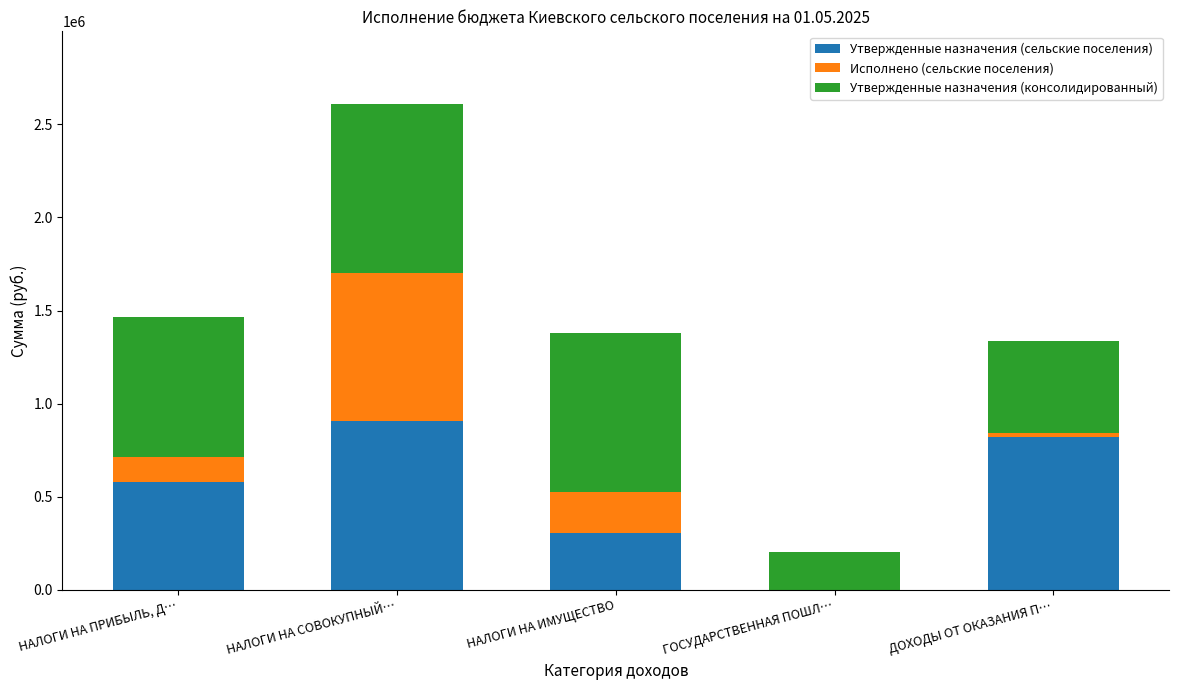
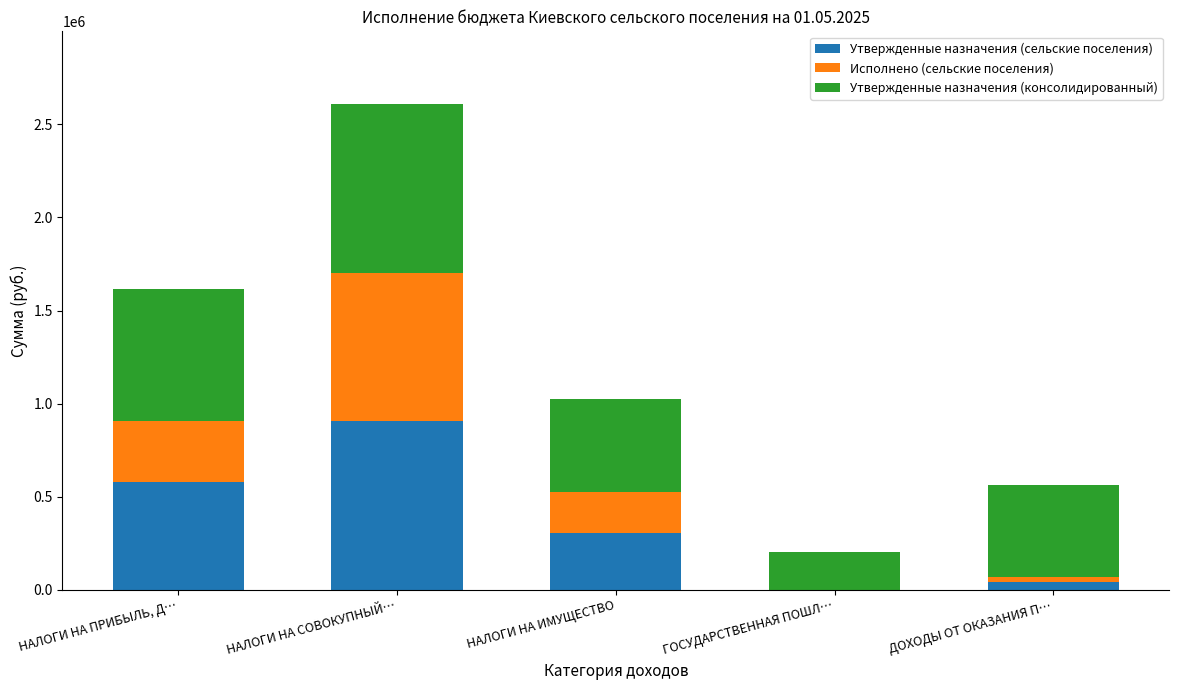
Исполнено (сельские поселения), НАЛОГИ НА ПРИБЫЛЬ, Д…: 130000 -> 330000
Утвержденные назначения (консолидированный), НАЛОГИ НА ПРИБЫЛЬ, Д…: 750000 -> 710000
Утвержденные назначения (консолидированный), НАЛОГИ НА ИМУЩЕСТВО: 860000 -> 500000
Утвержденные назначения (сельские поселения), ДОХОДЫ ОТ ОКАЗАНИЯ П…: 820000 -> 40000
